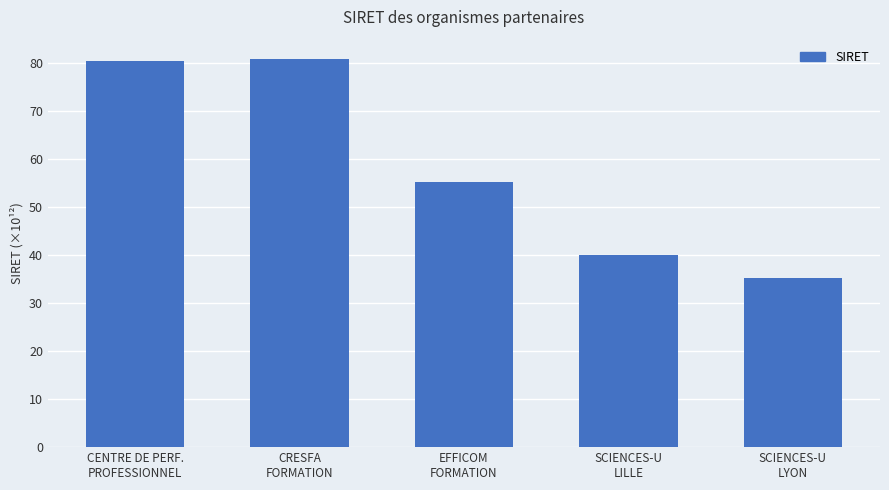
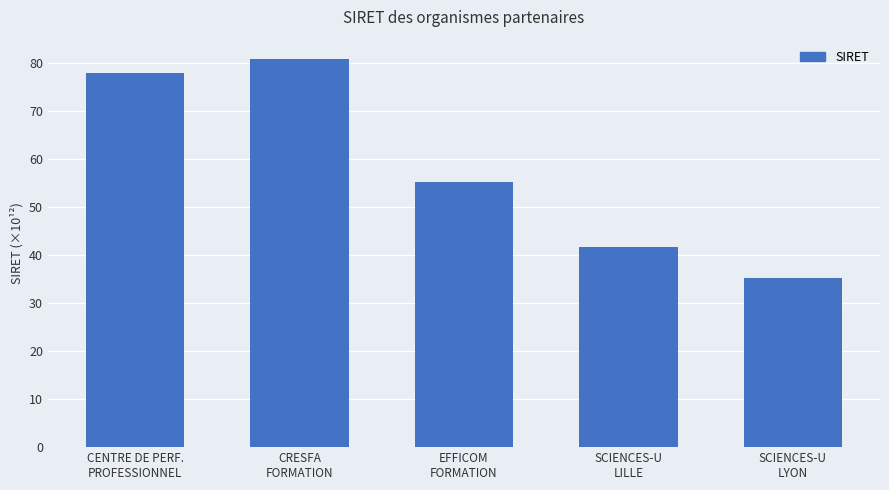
CENTRE DE PERF. PROFESSIONNEL: 80 -> 78
SCIENCES-U LILLE: 40 -> 42
